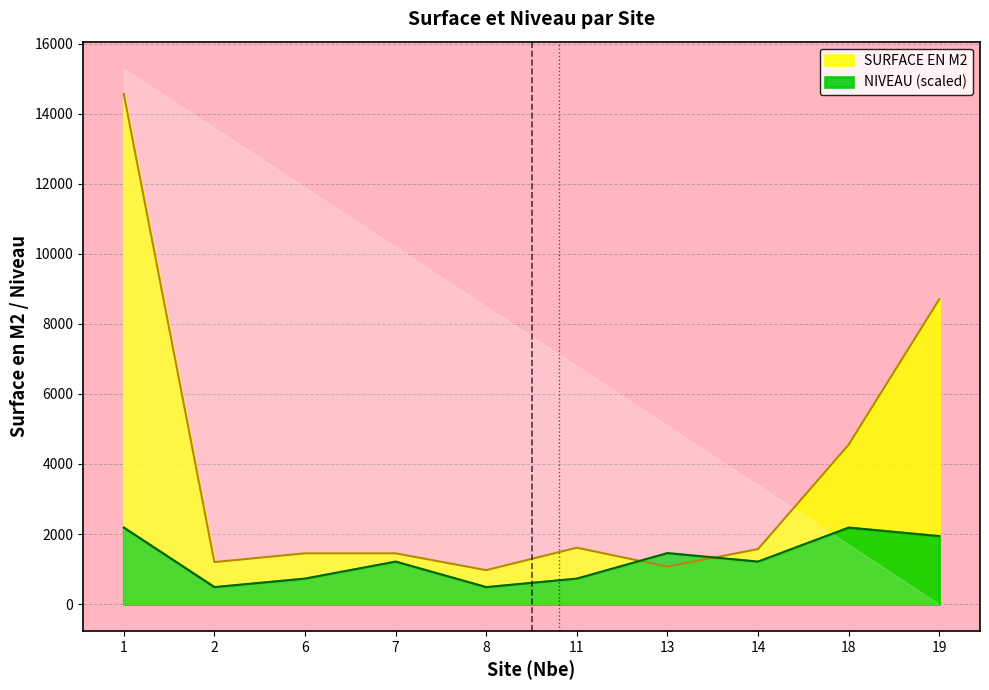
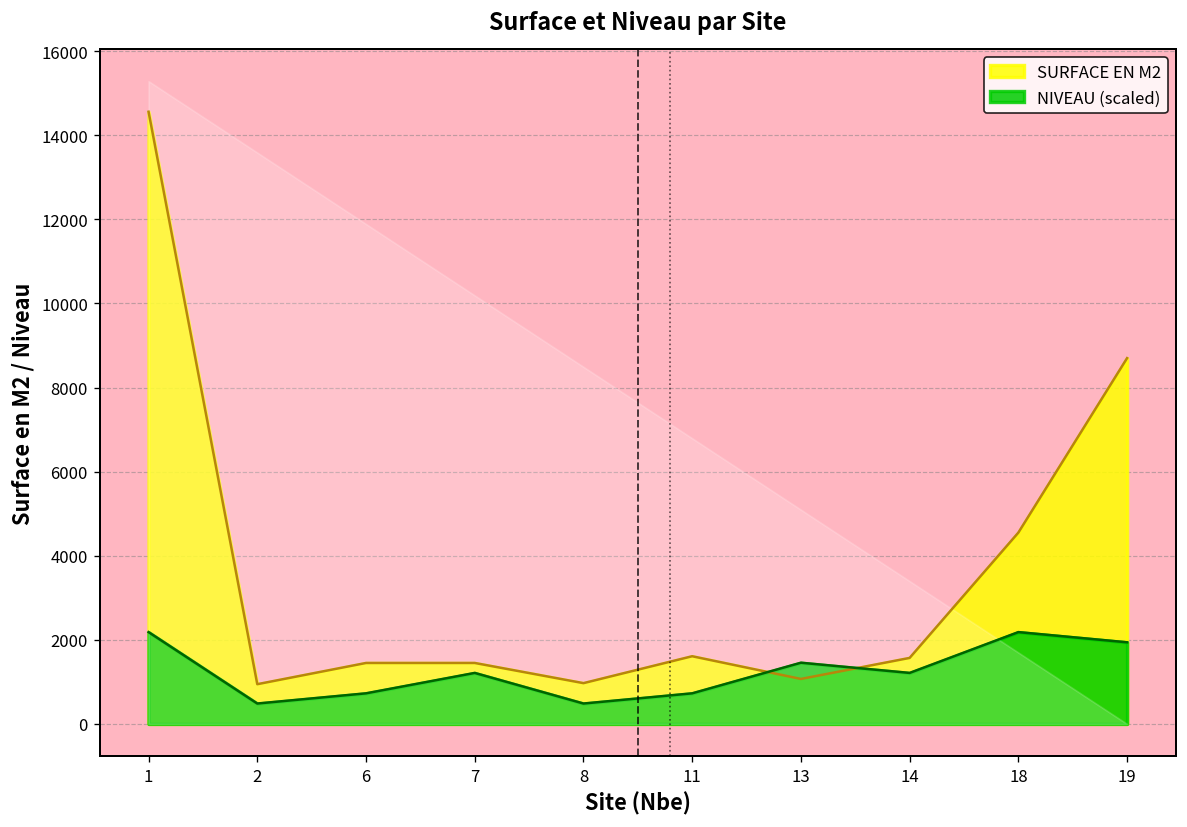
SURFACE EN M2, 2: 1200 -> 900
